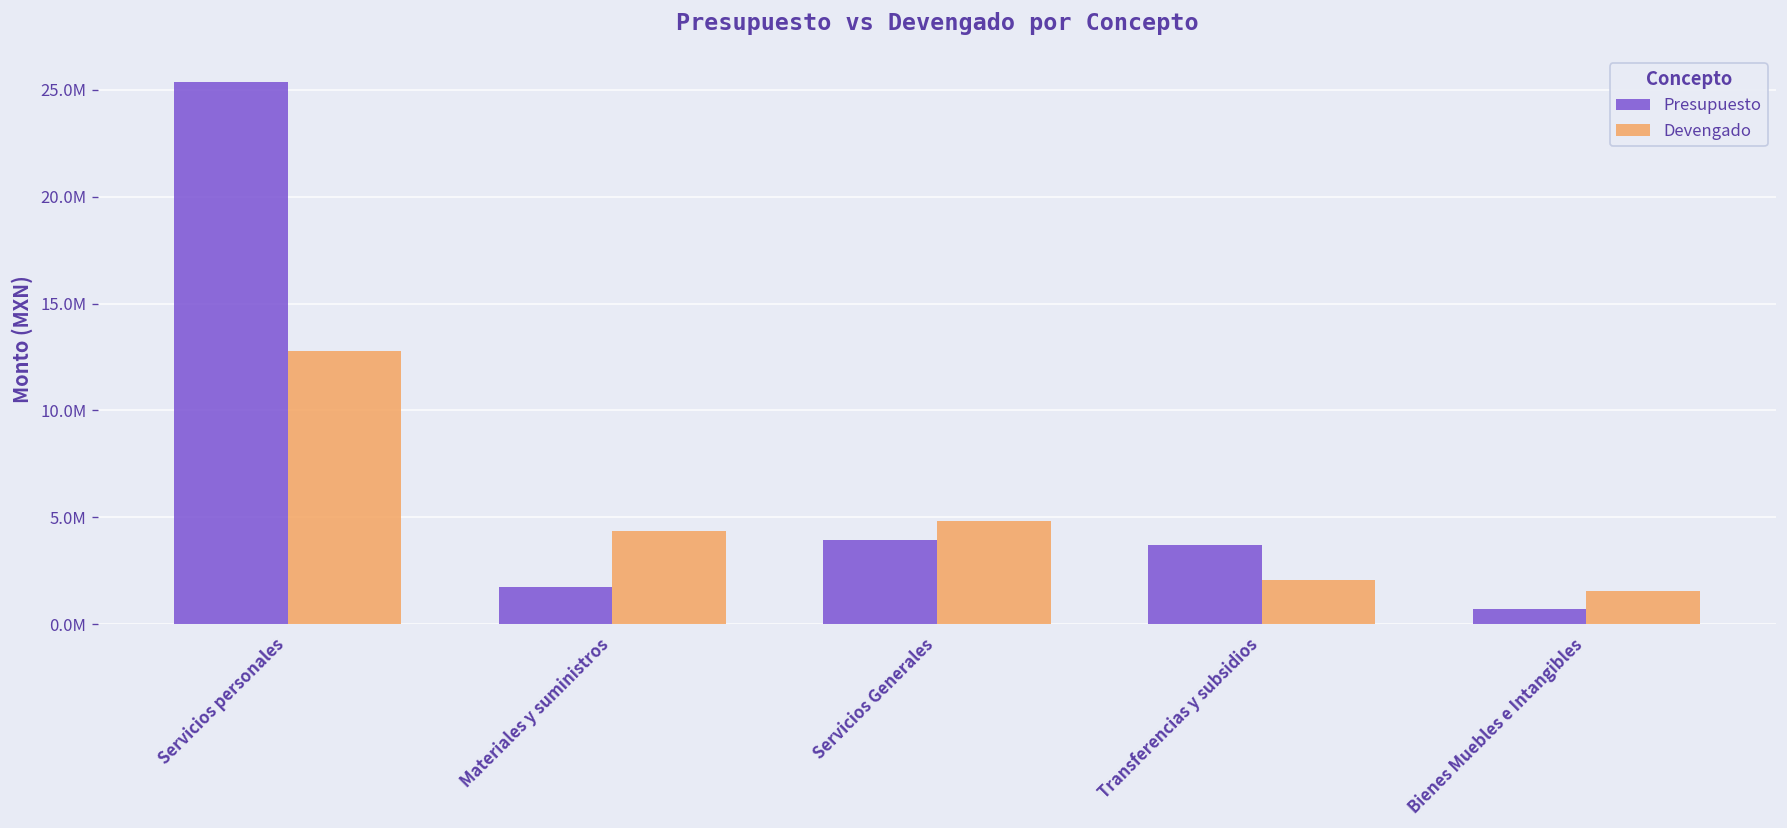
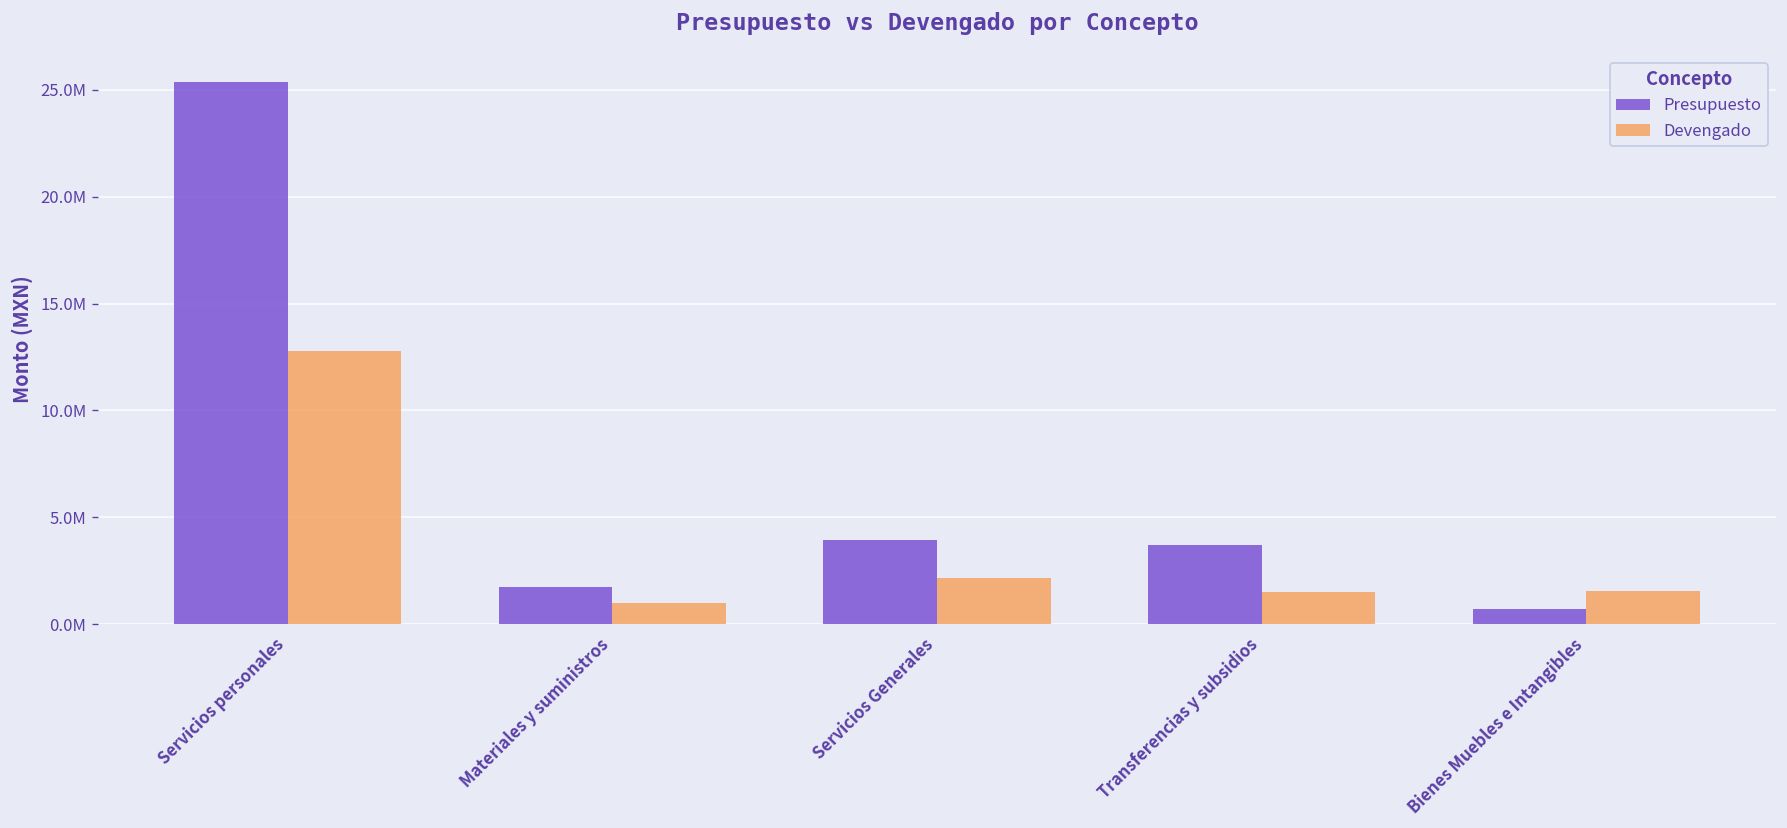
Devengado, Materiales y suministros: 4400000 -> 1000000
Devengado, Servicios Generales: 4800000 -> 2100000
Devengado, Transferencias y subsidios: 2100000 -> 1500000
